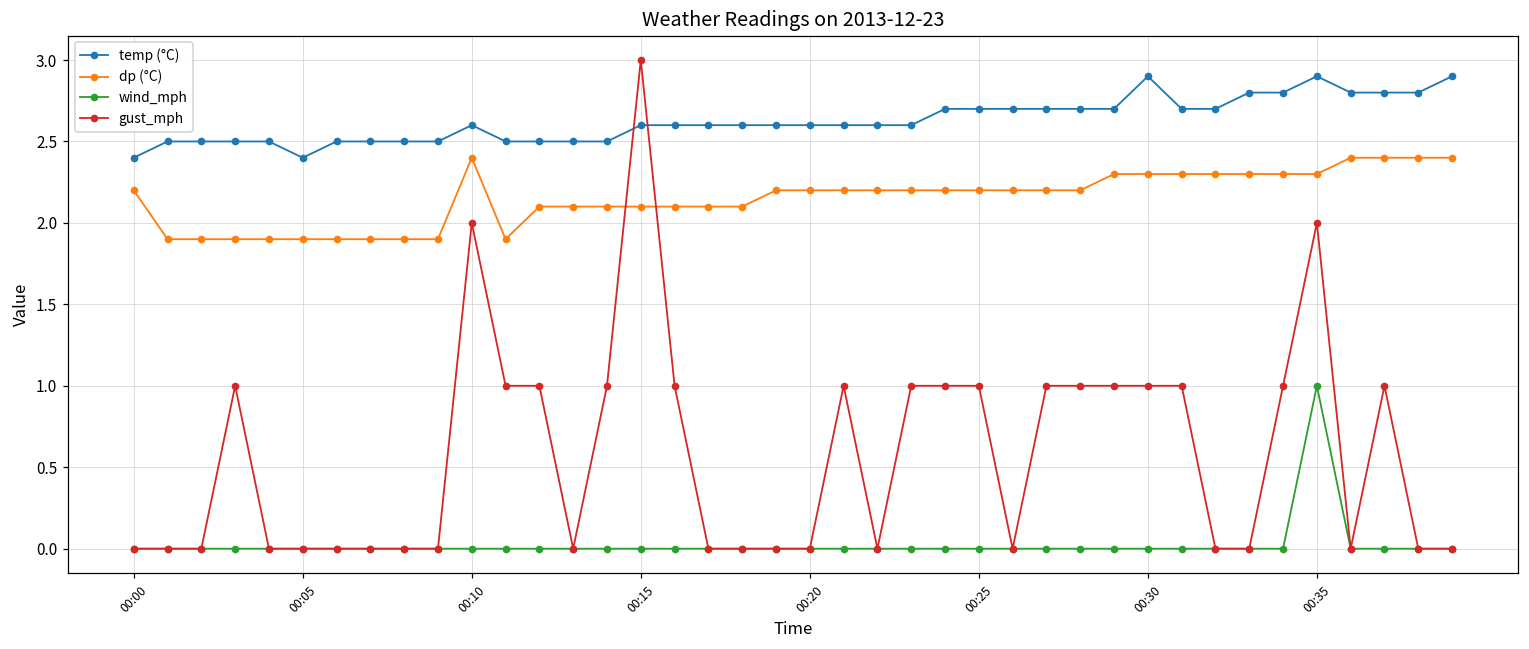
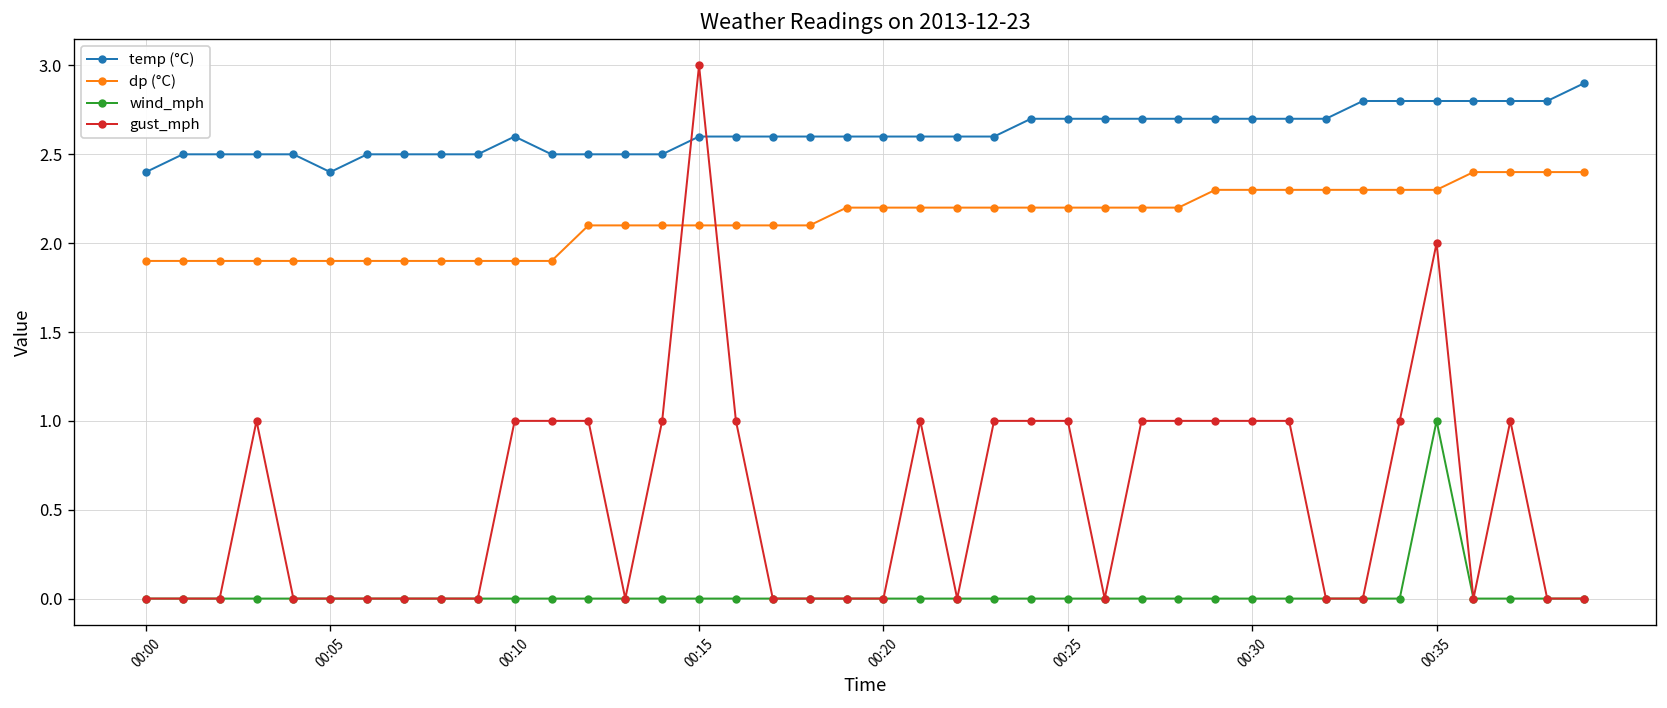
dp (°C), 00:00: 2.2 -> 1.9
dp (°C), 00:10: 2.4 -> 1.9
gust_mph, 00:10: 2 -> 1
temp (°C), 00:30: 2.9 -> 2.7
temp (°C), 00:35: 2.9 -> 2.8
